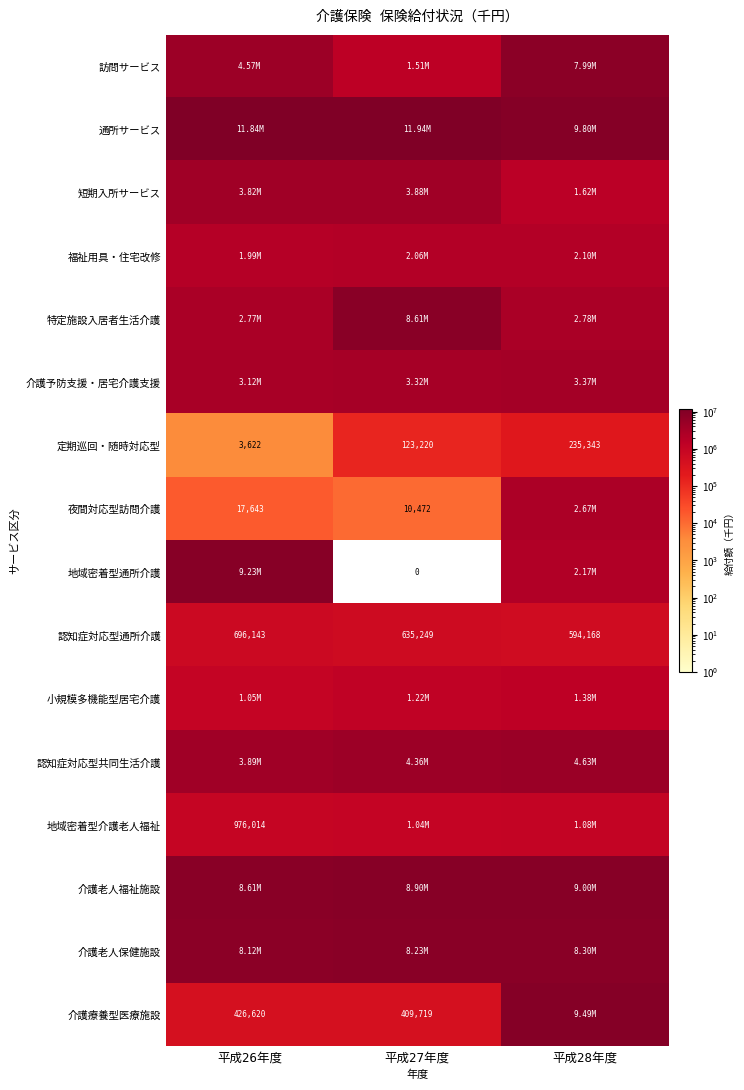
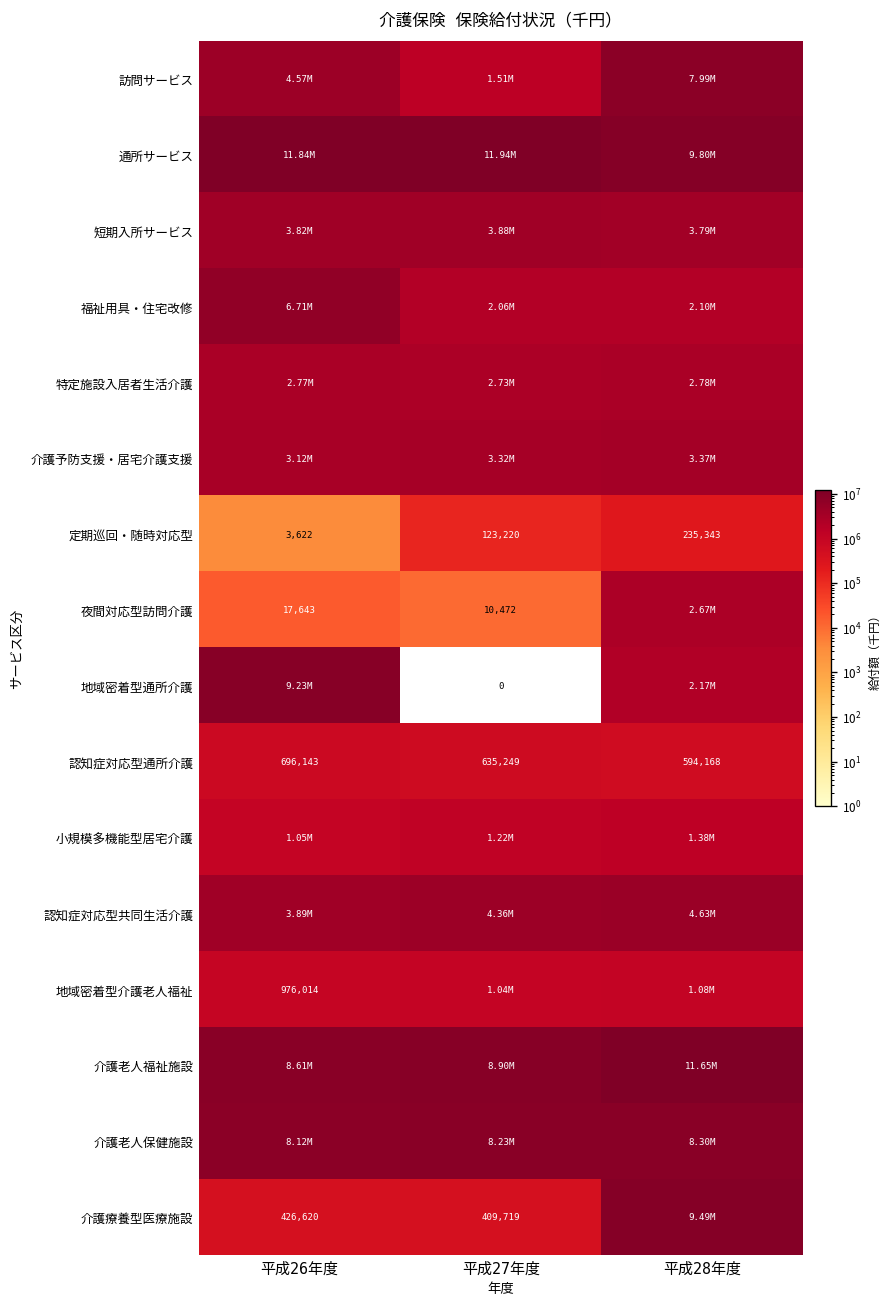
短期入所サービス, 平成28年度: 1.62M -> 3.79M
福祉用具・住宅改修, 平成26年度: 1.99M -> 6.71M
特定施設入居者生活介護, 平成27年度: 8.61M -> 2.73M
介護老人福祉施設, 平成28年度: 9.00M -> 11.65M
